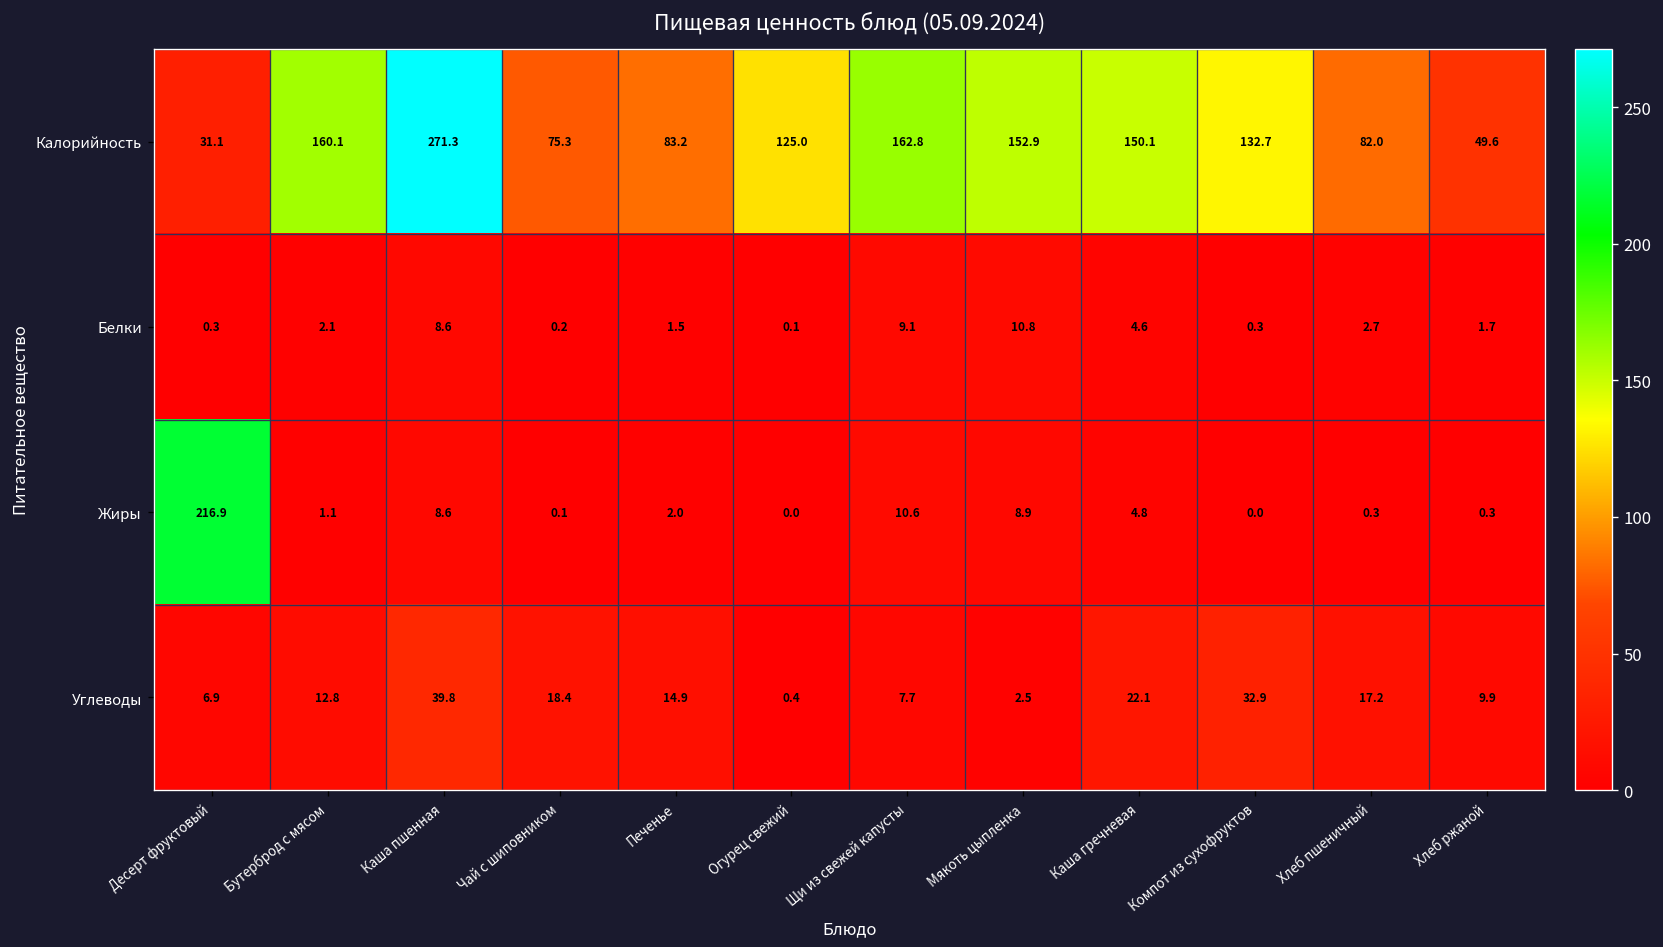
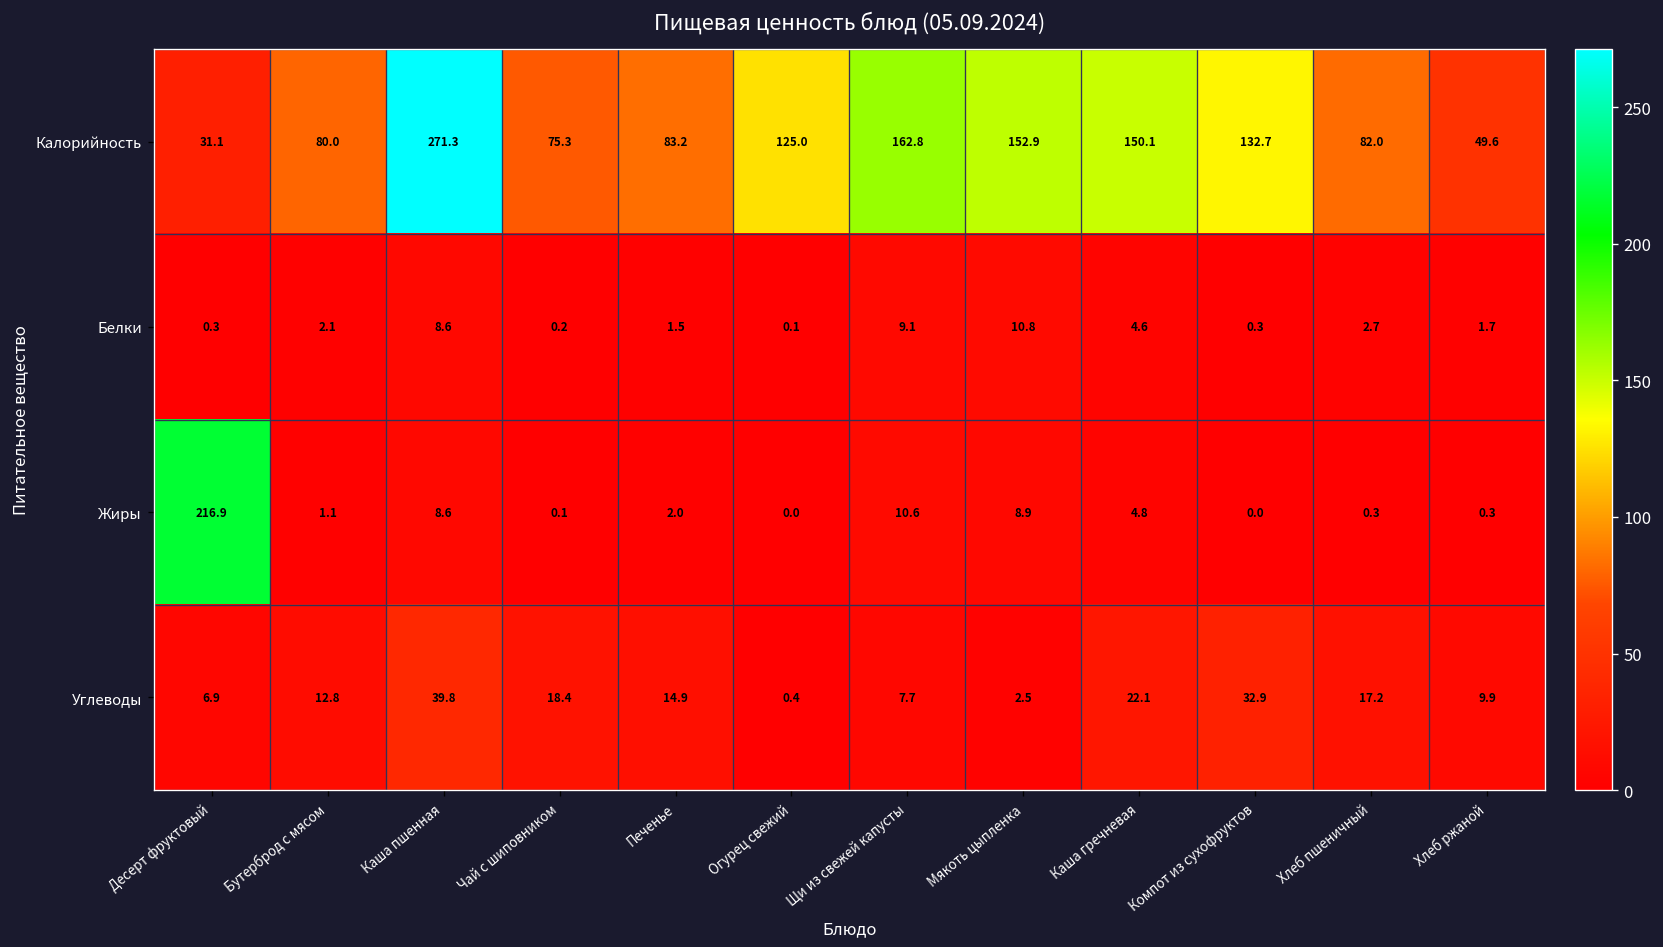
Калорийность, Бутерброд с мясом: 160.1 -> 80.0
